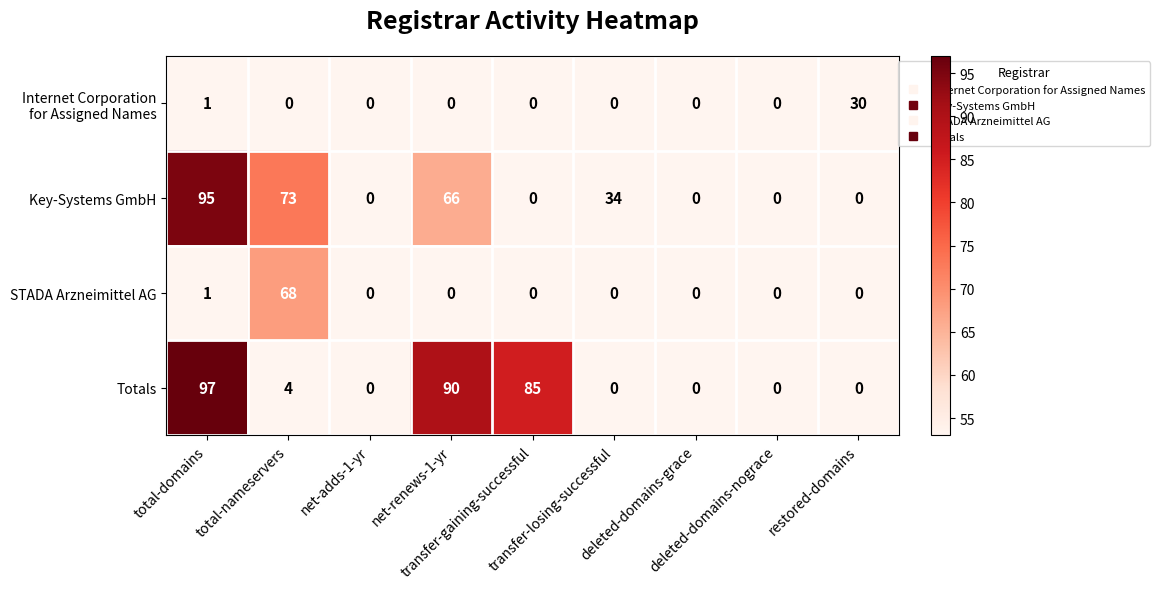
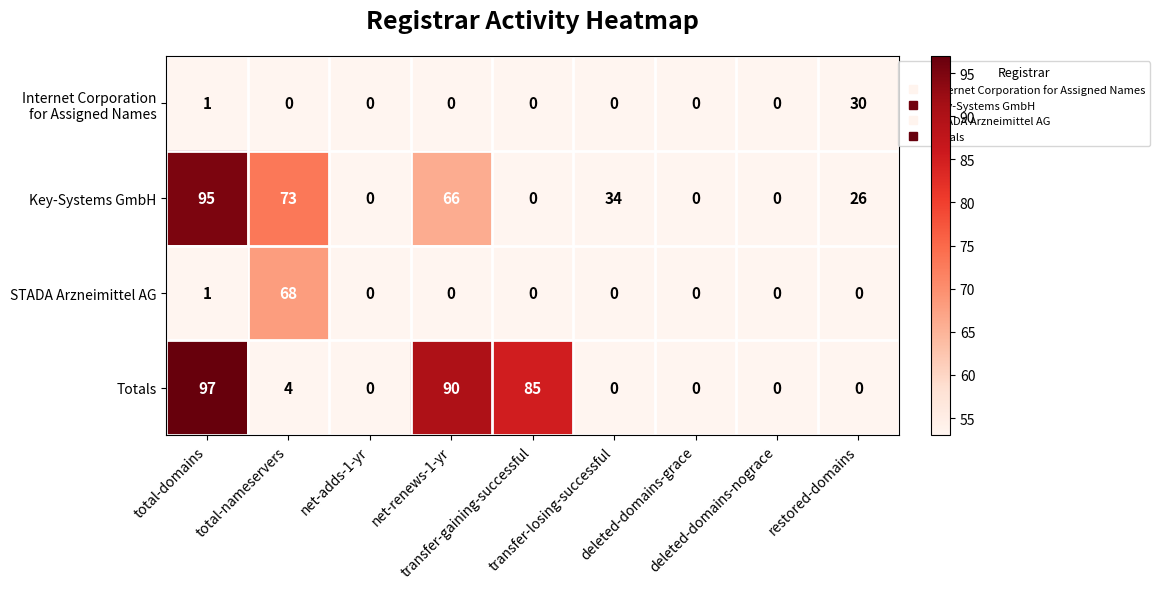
Key-Systems GmbH, restored-domains: 0 -> 26
